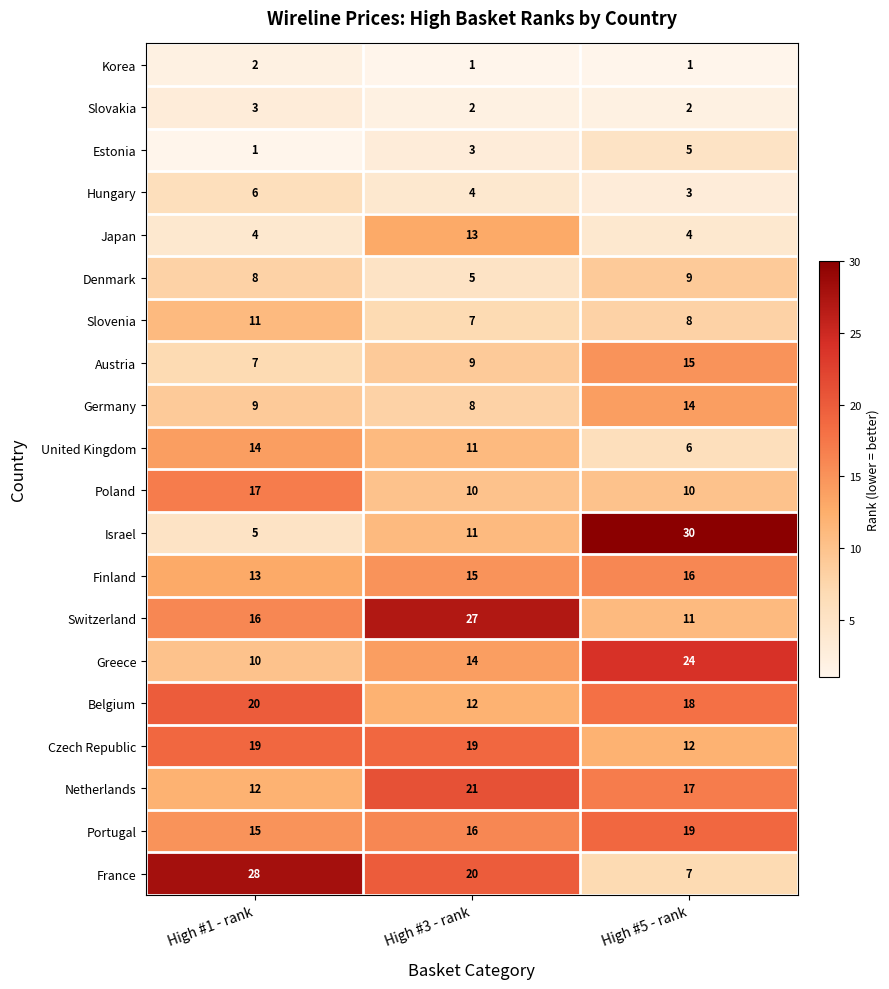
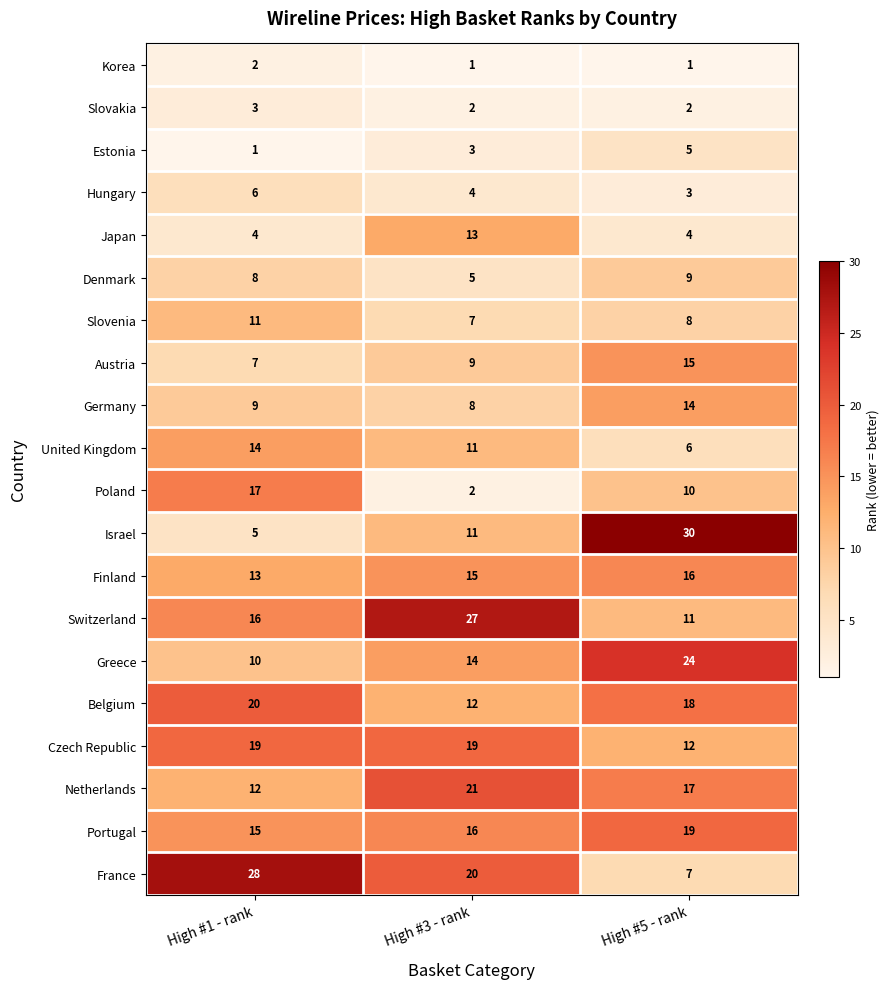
Poland, High #3 - rank: 10 -> 2
